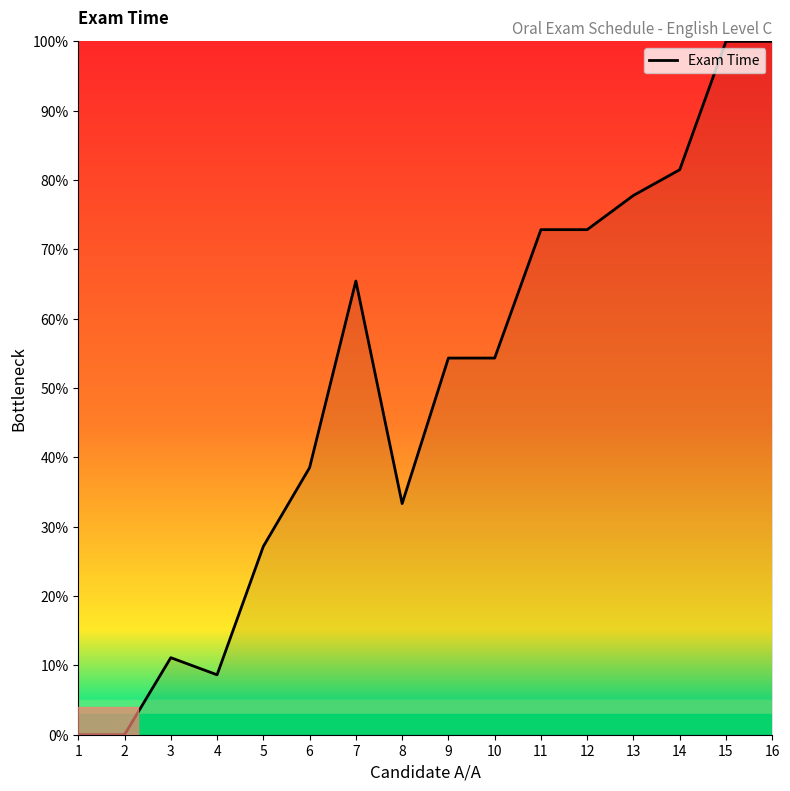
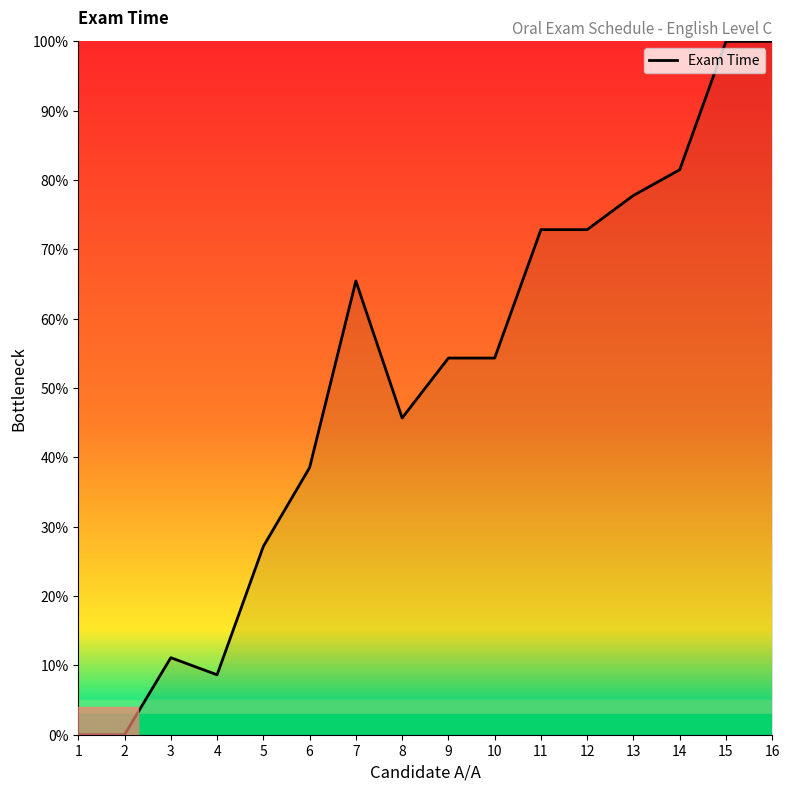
8: 33% -> 46%
